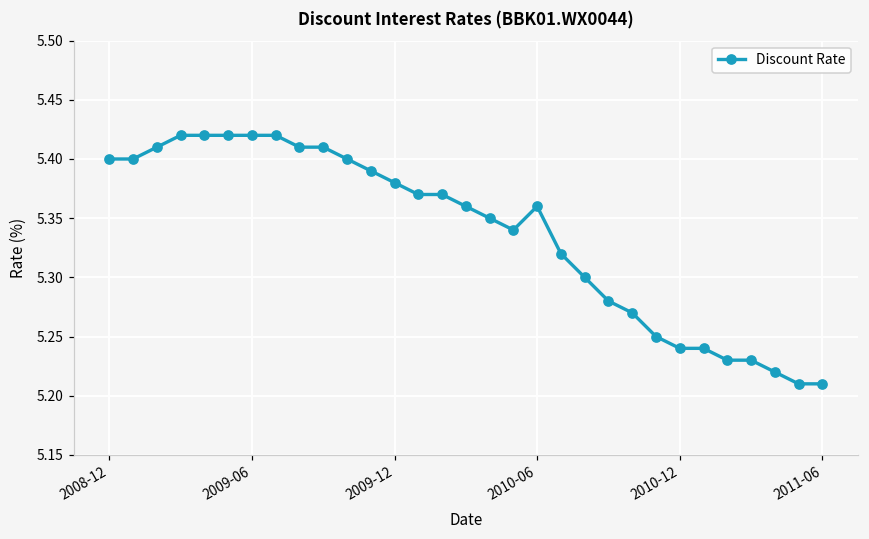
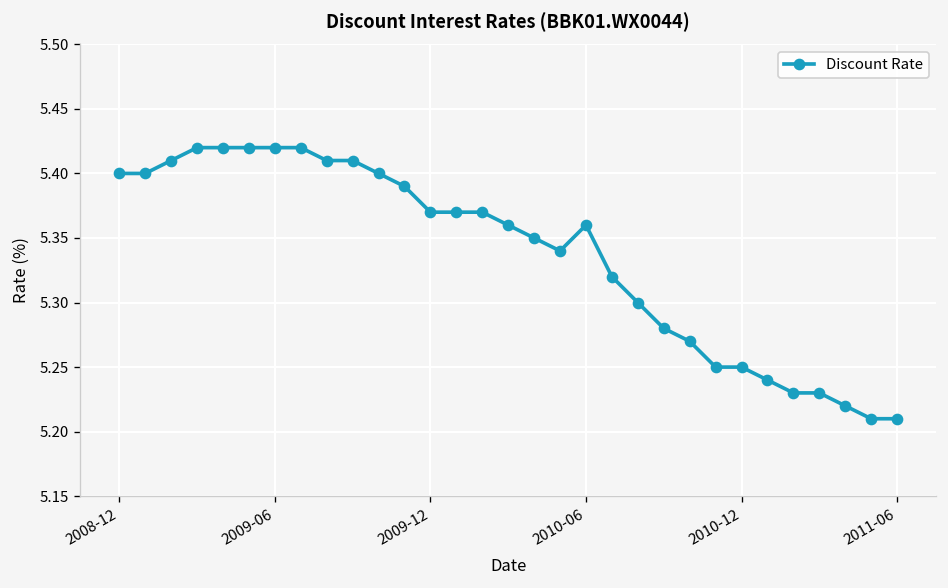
2009-12: 5.38 -> 5.37
2010-12: 5.24 -> 5.25
